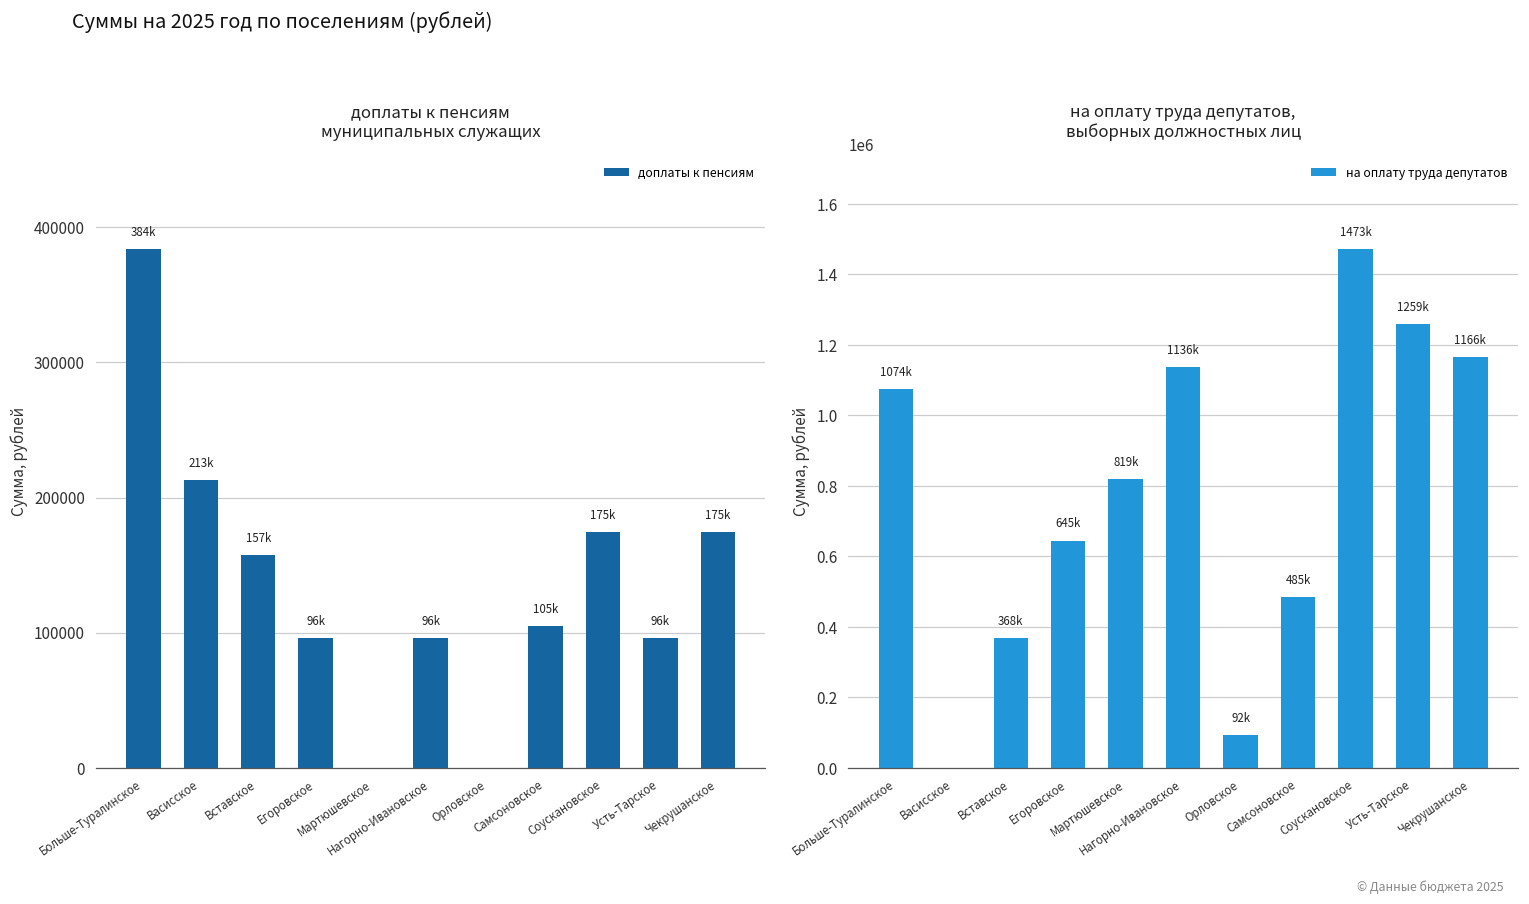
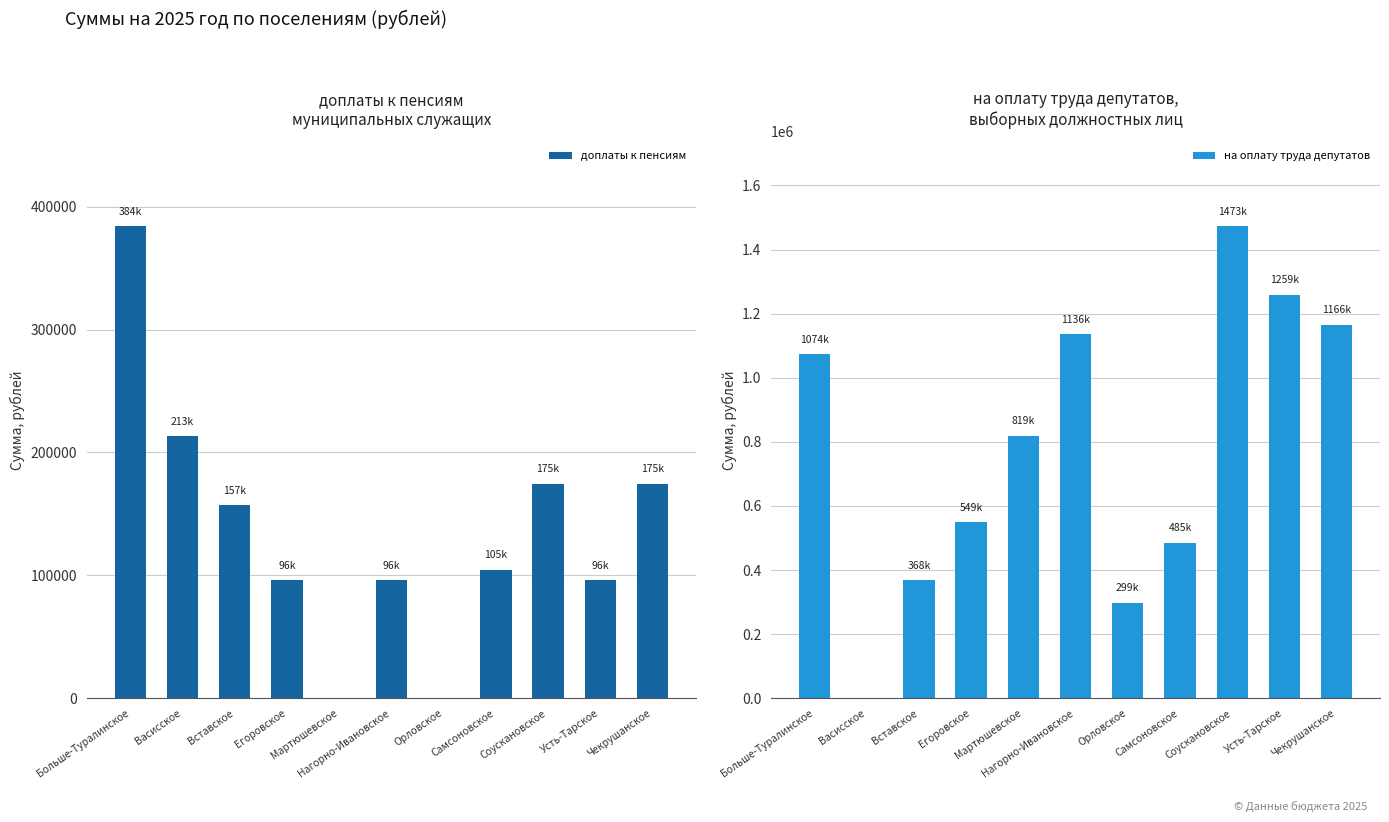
на оплату труда депутатов, выборных должностных лиц, Егоровское: 645k -> 549k
на оплату труда депутатов, выборных должностных лиц, Орловское: 92k -> 299k
